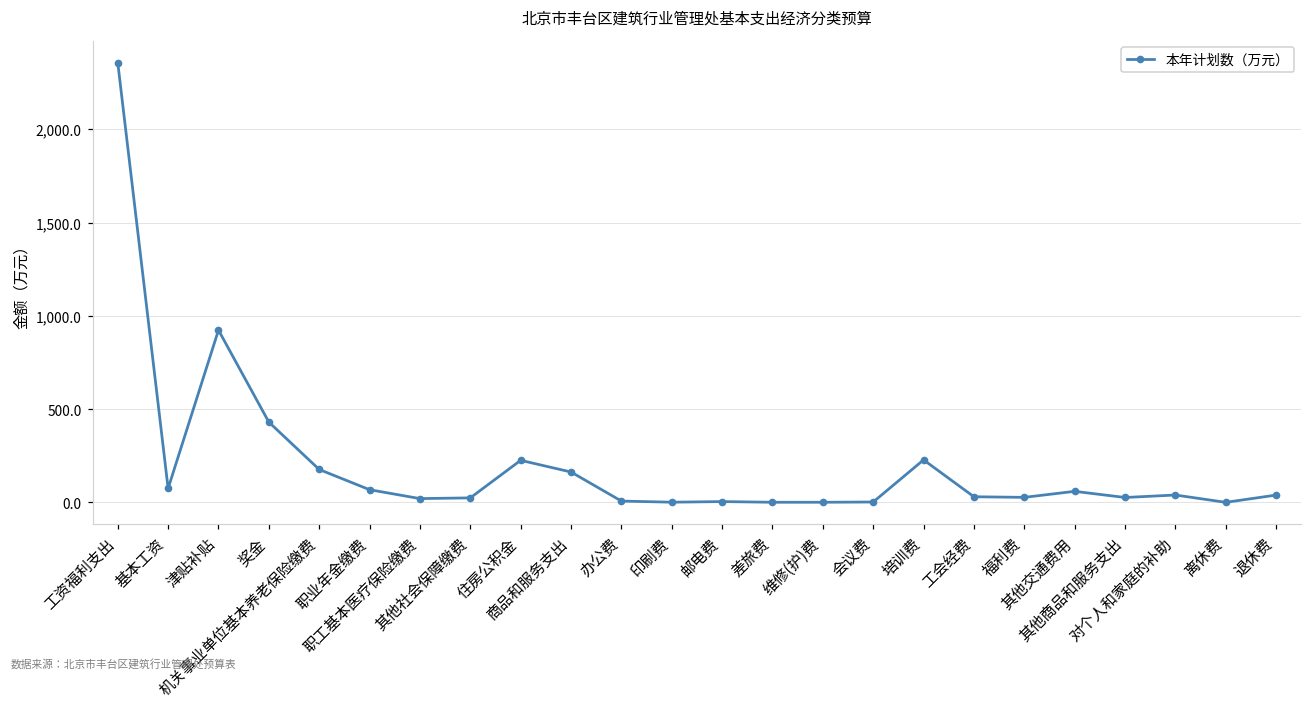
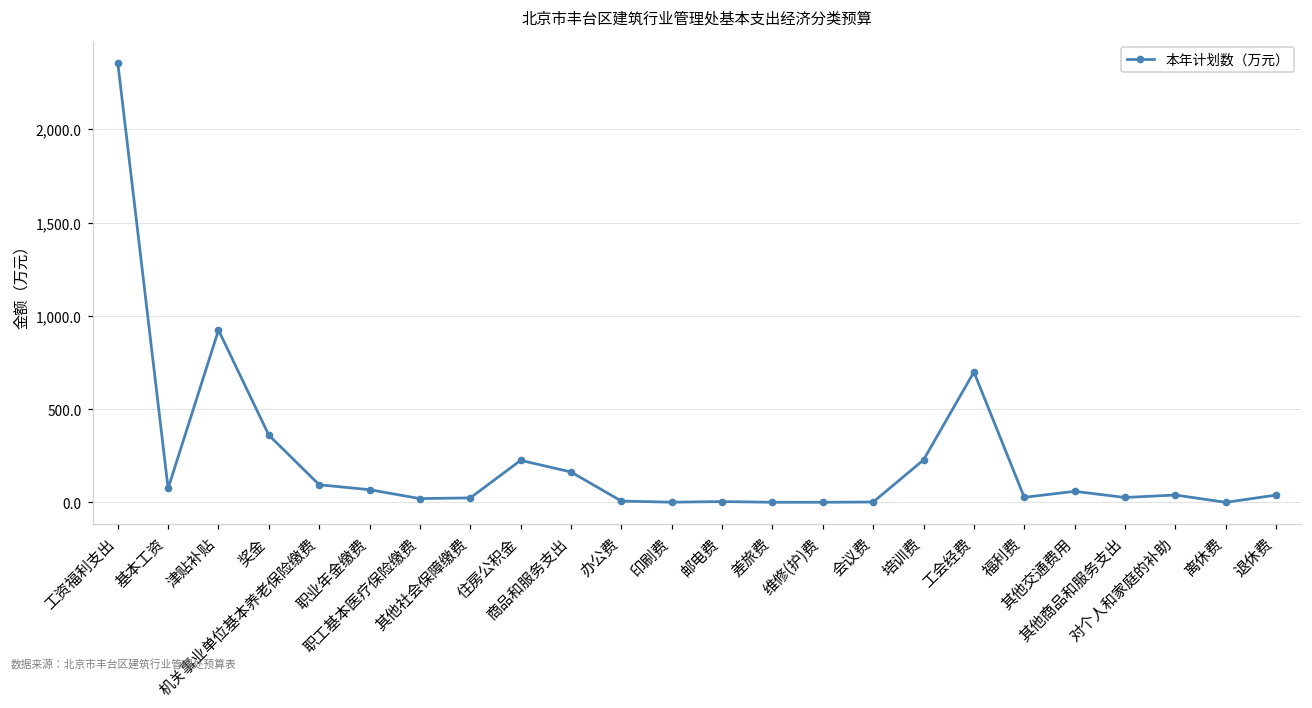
奖金: 430 -> 360
机关事业单位基本养老保险缴费: 180 -> 90
工会经费: 30 -> 700
